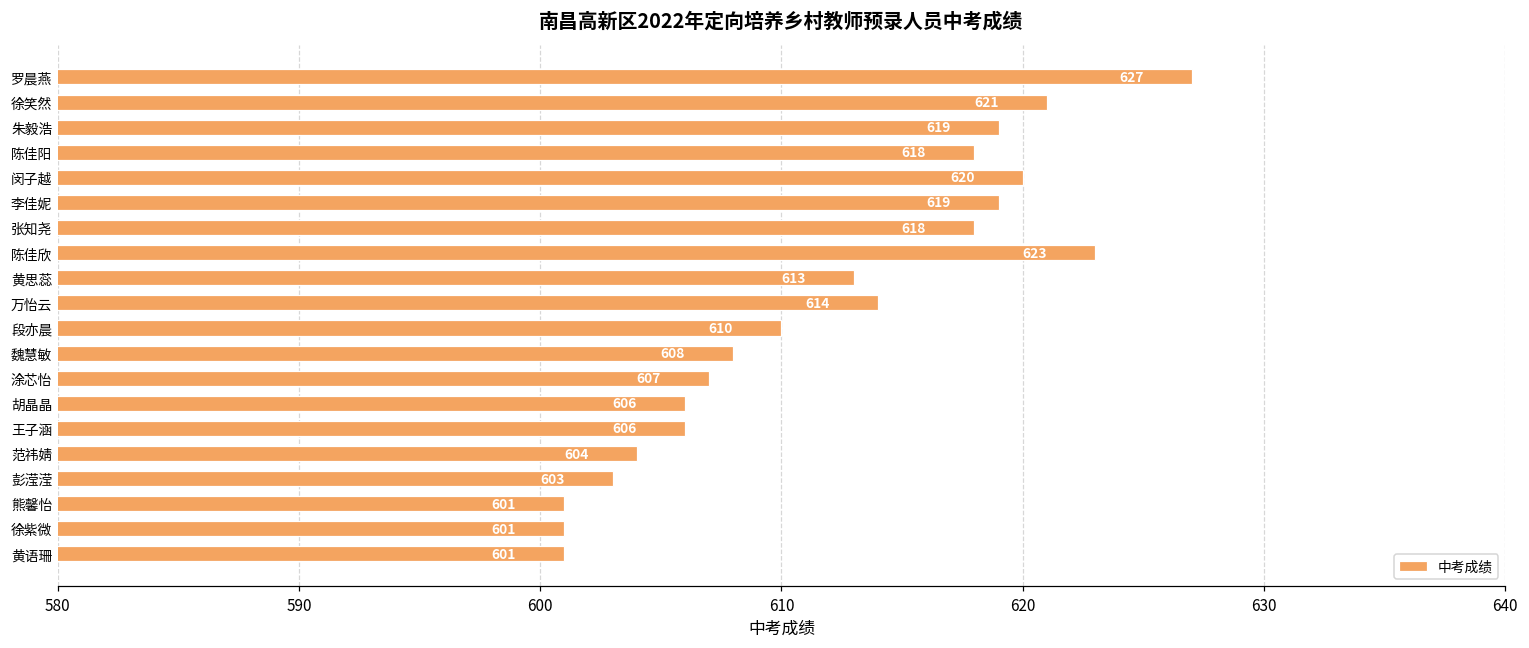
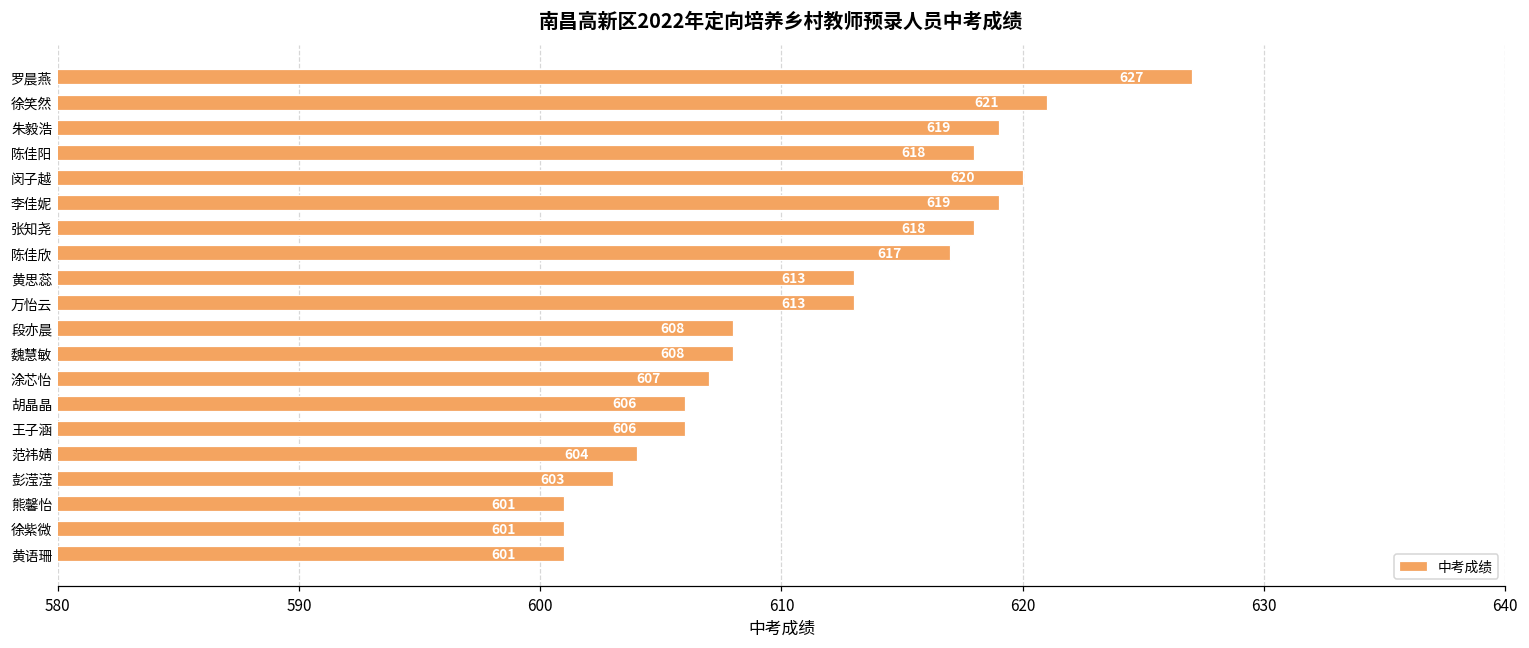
陈佳欣: 623 -> 617
万怡云: 614 -> 613
段亦晨: 610 -> 608
